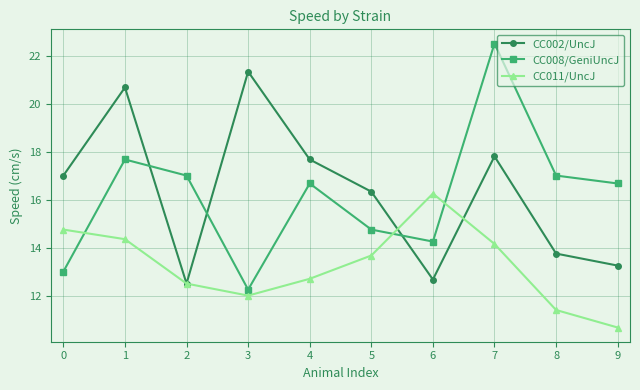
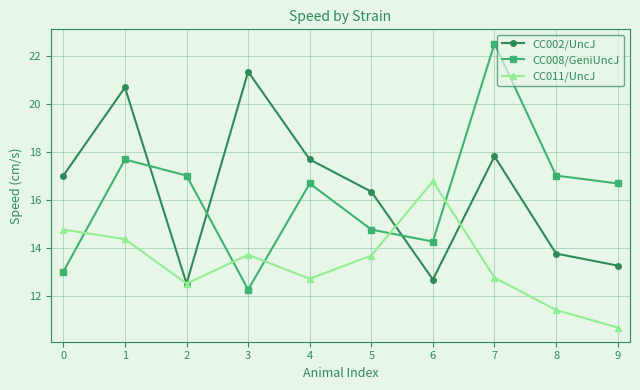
CC011/UncJ, 3: 12.0 -> 13.7
CC011/UncJ, 6: 16.3 -> 16.8
CC011/UncJ, 7: 14.2 -> 12.8
